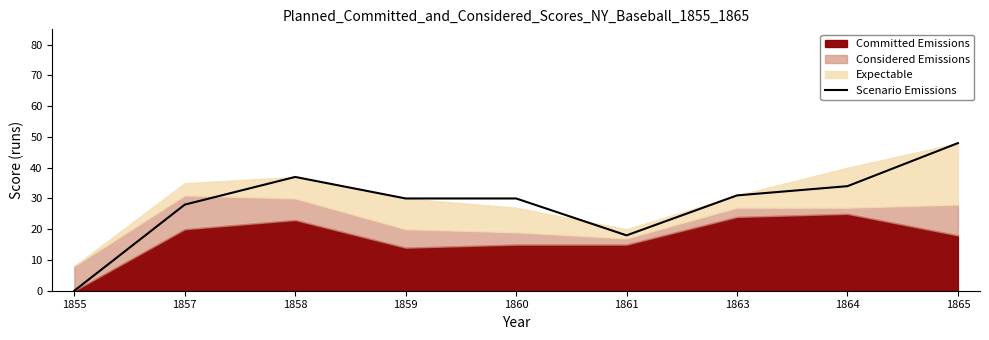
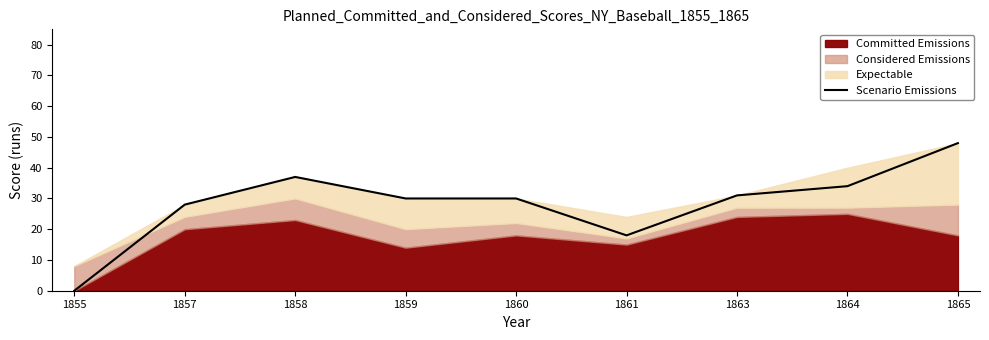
Considered Emissions, 1857: 11 -> 4
Committed Emissions, 1860: 15 -> 18
Expectable, 1861: 3 -> 7
